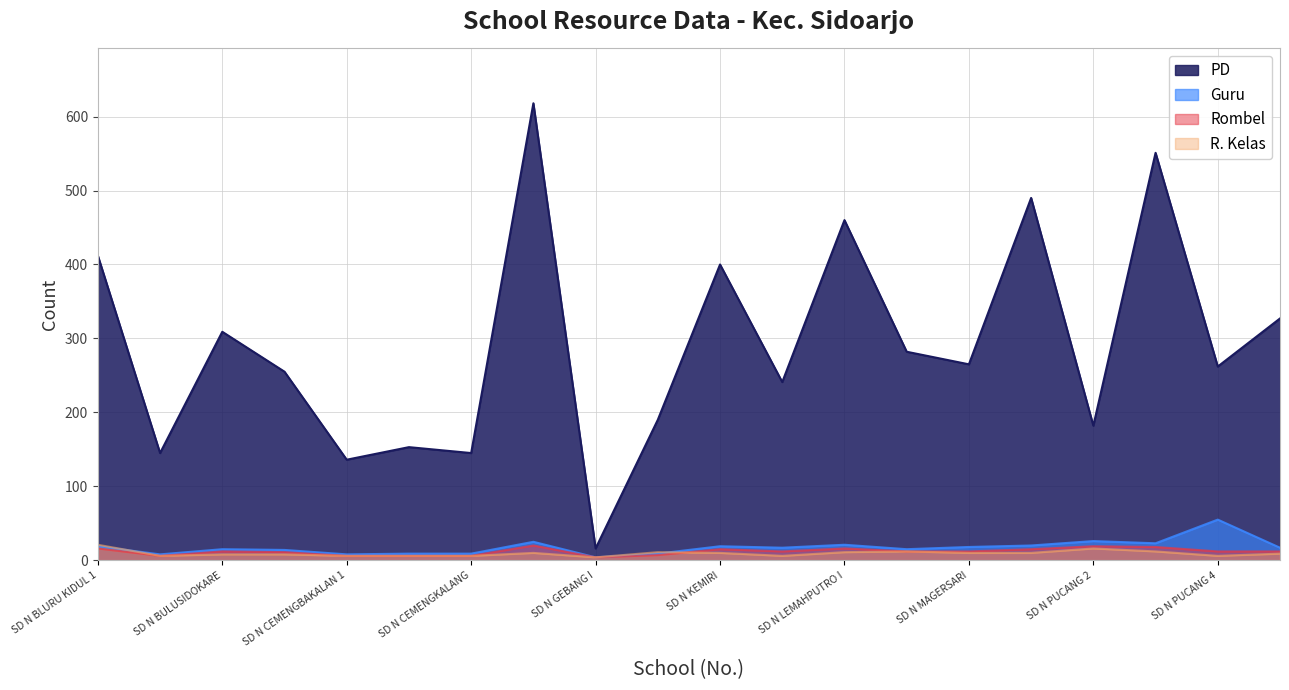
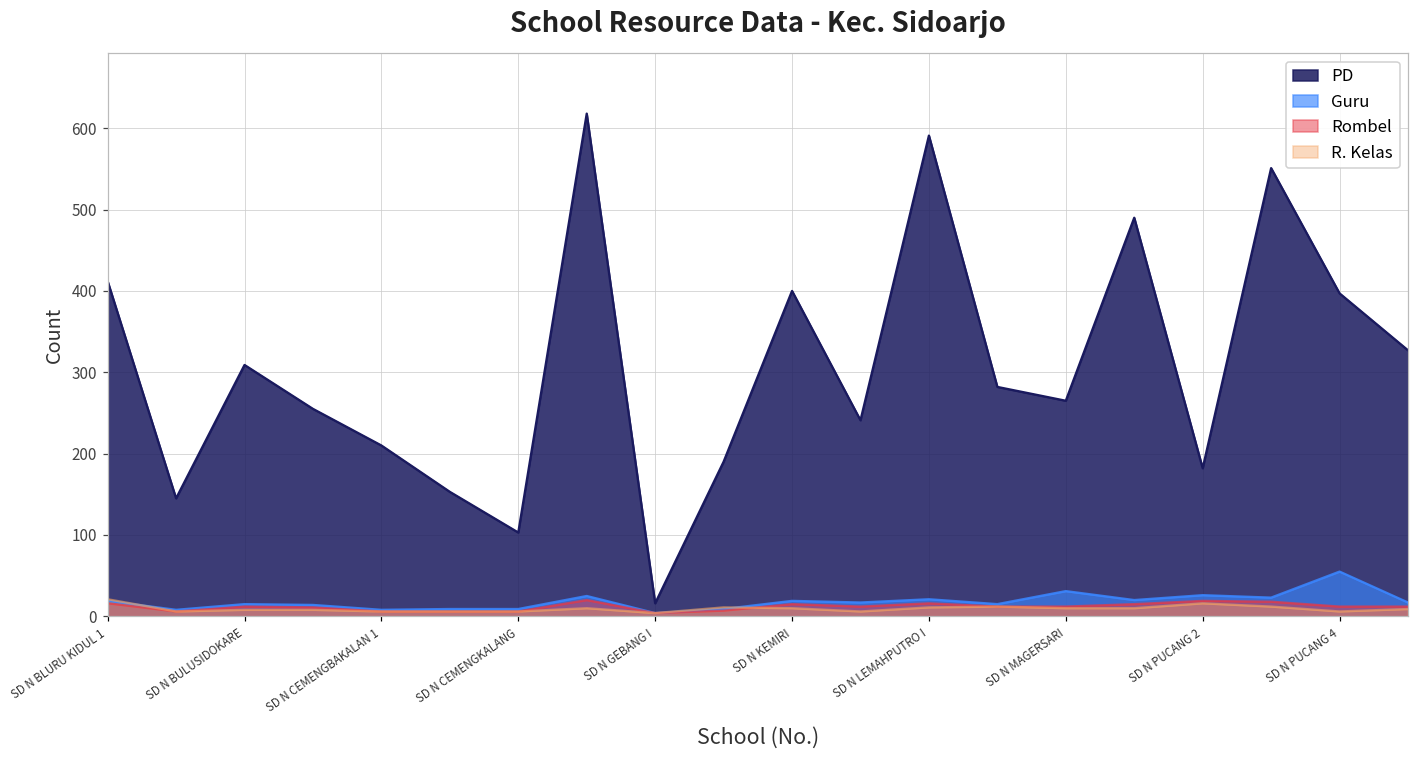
PD, SD N CEMENGBAKALAN 1: 140 -> 210
PD, SD N CEMENGKALANG: 150 -> 100
PD, SD N LEMAHPUTRO I: 460 -> 590
Guru, SD N MAGERSARI: 20 -> 30
PD, SD N PUCANG 4: 260 -> 400
